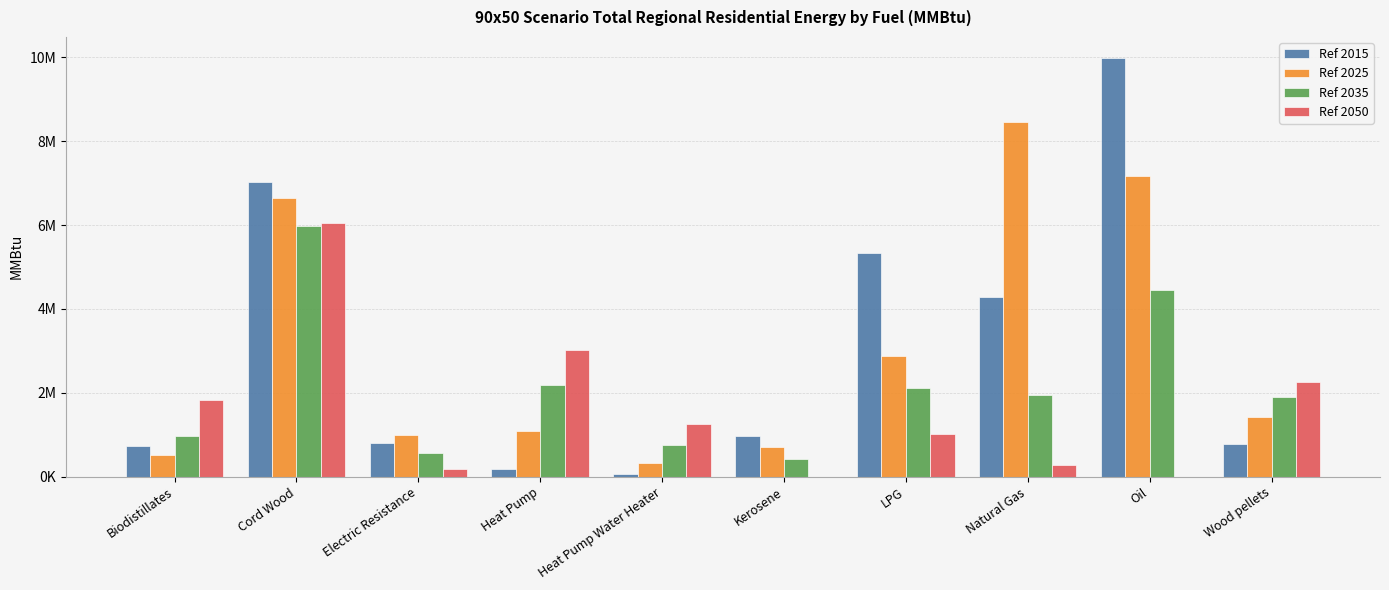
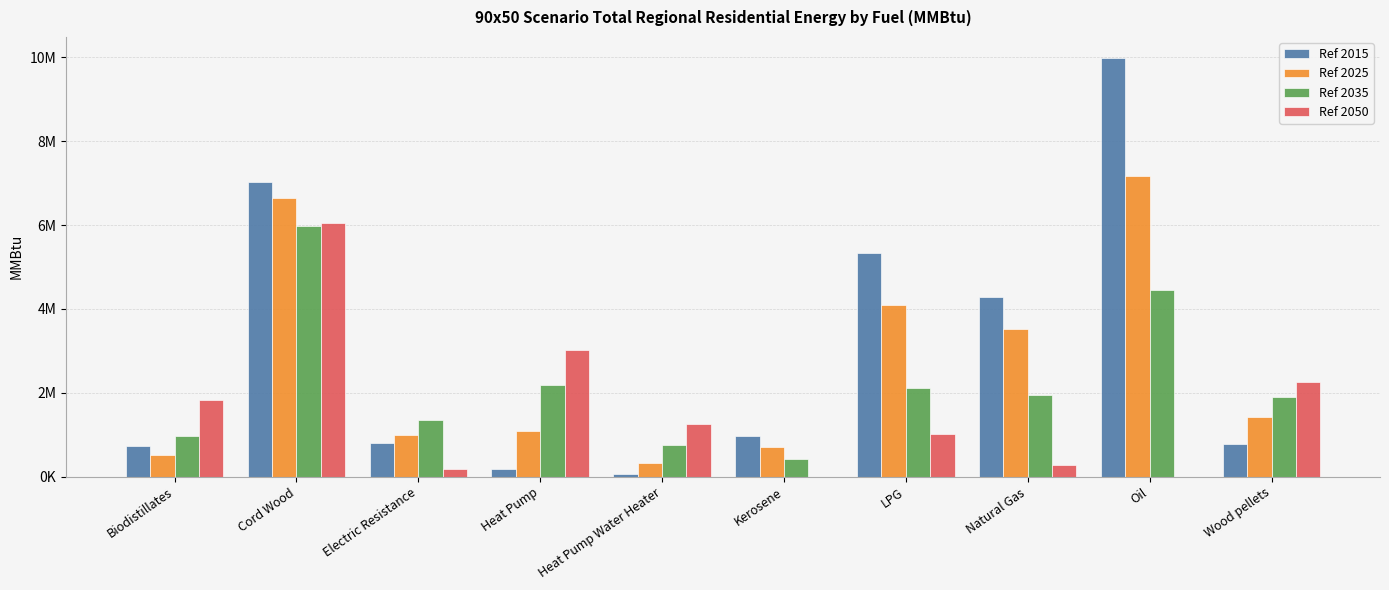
Ref 2035, Electric Resistance: 600000 -> 1400000
Ref 2025, LPG: 2900000 -> 4100000
Ref 2025, Natural Gas: 8500000 -> 3500000
